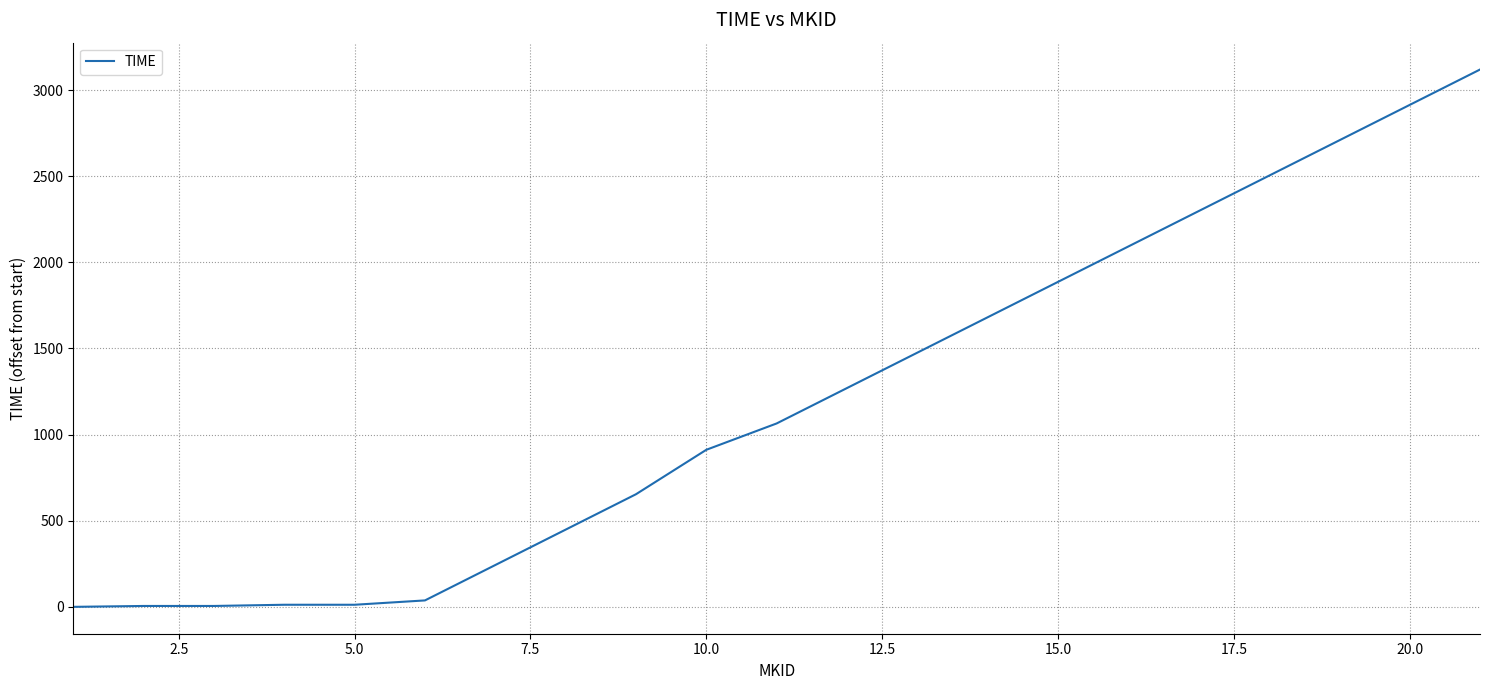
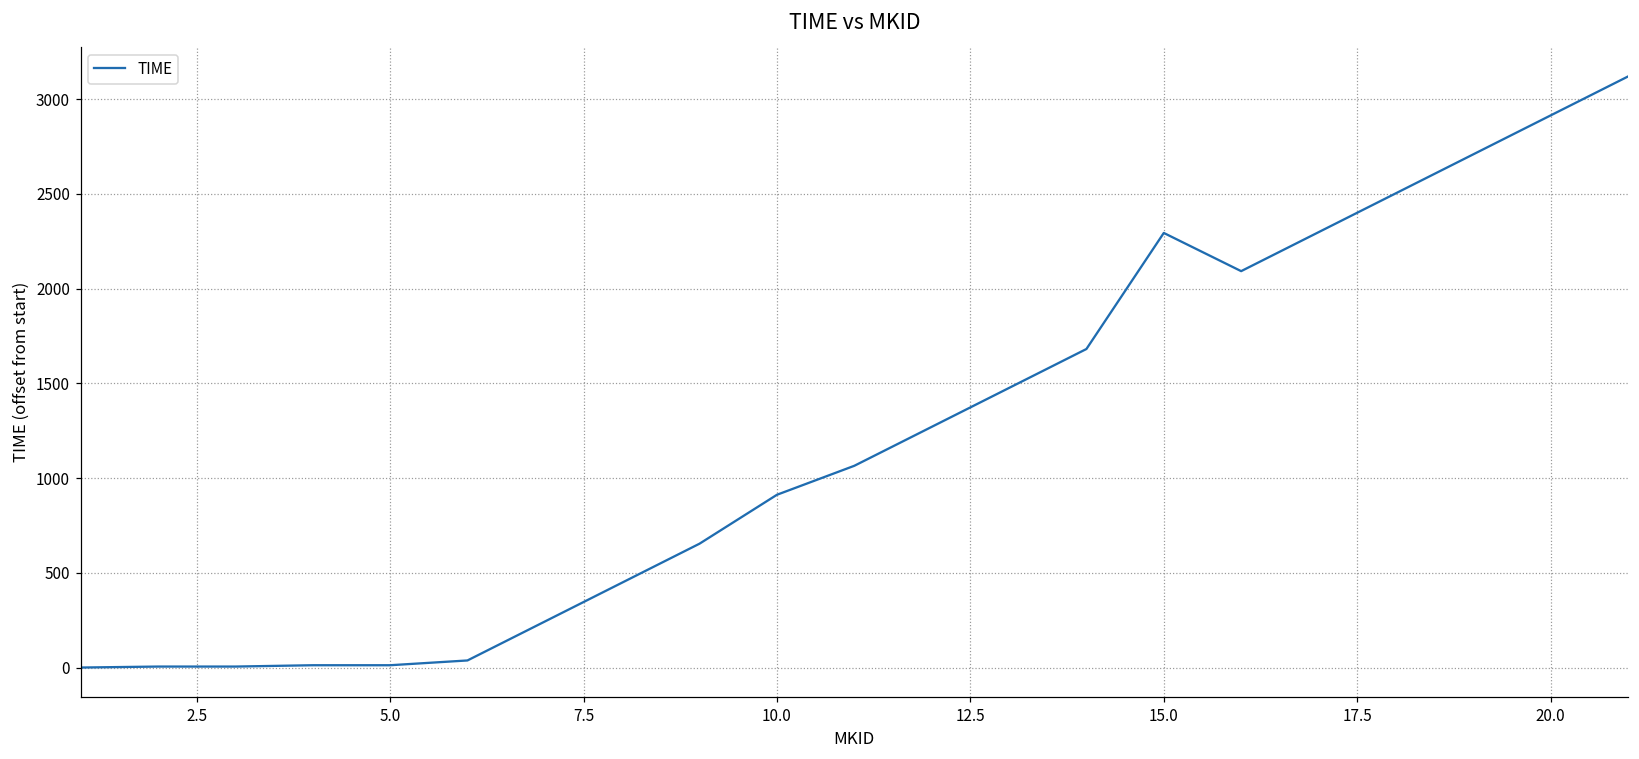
15.0: 1890 -> 2290
